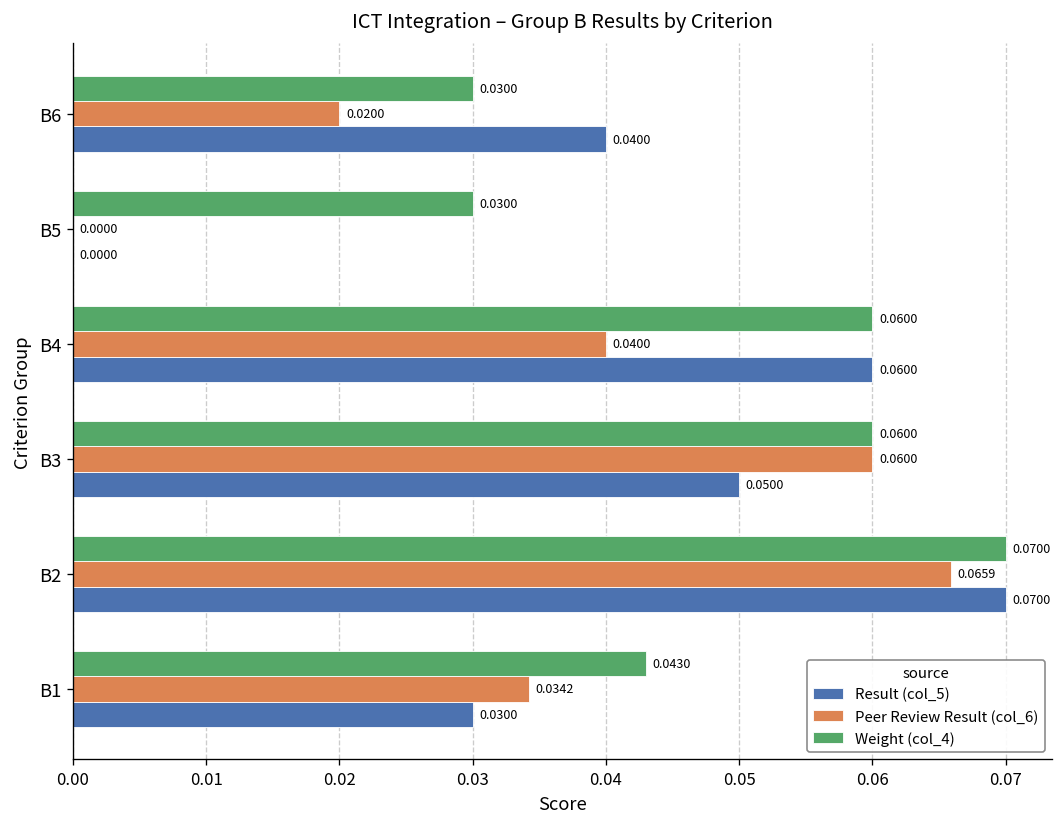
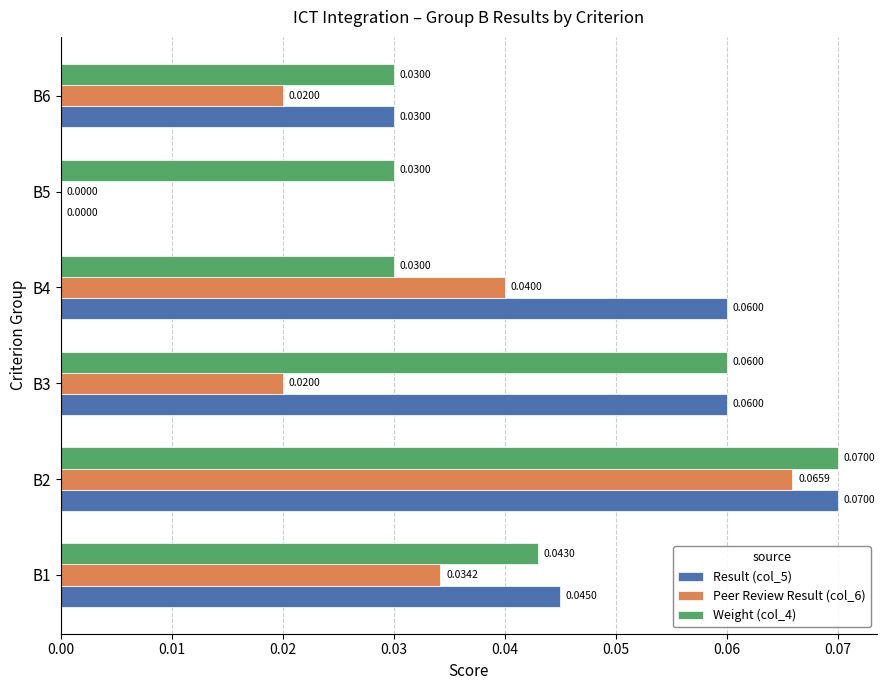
Result (col_5), B6: 0.0400 -> 0.0300
Weight (col_4), B4: 0.0600 -> 0.0300
Peer Review Result (col_6), B3: 0.0600 -> 0.0200
Result (col_5), B3: 0.0500 -> 0.0600
Result (col_5), B1: 0.0300 -> 0.0450
